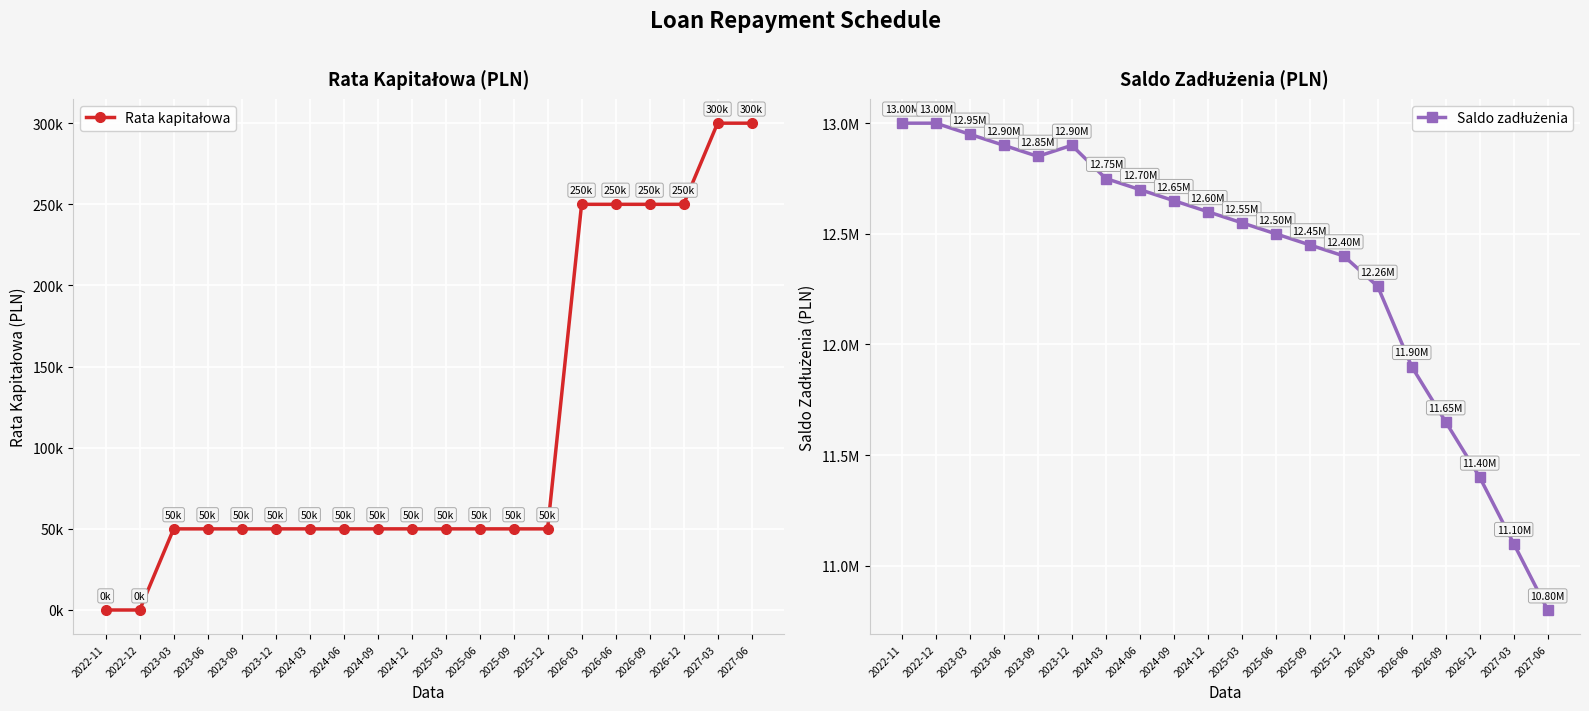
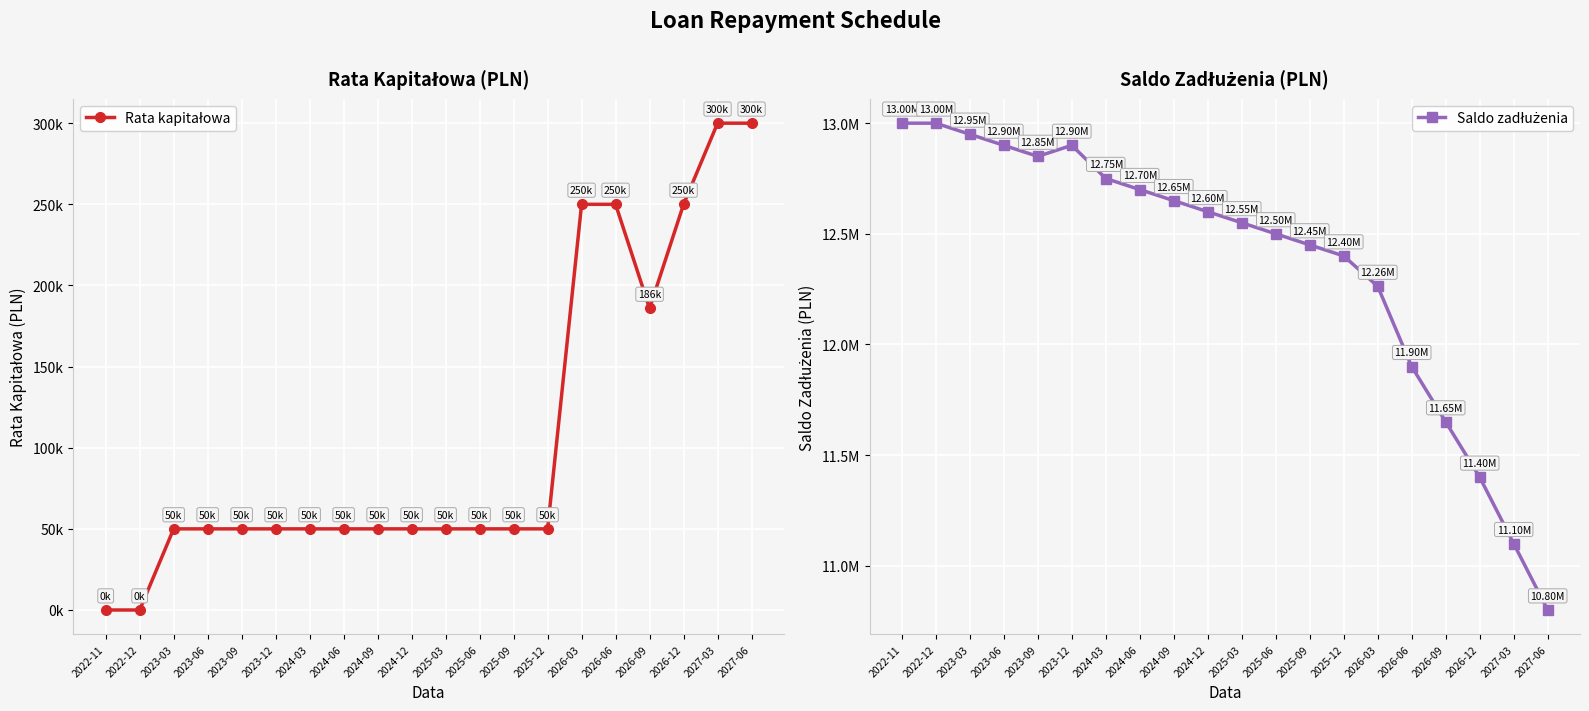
Rata Kapitałowa (PLN), 2026-09: 250k -> 186k
